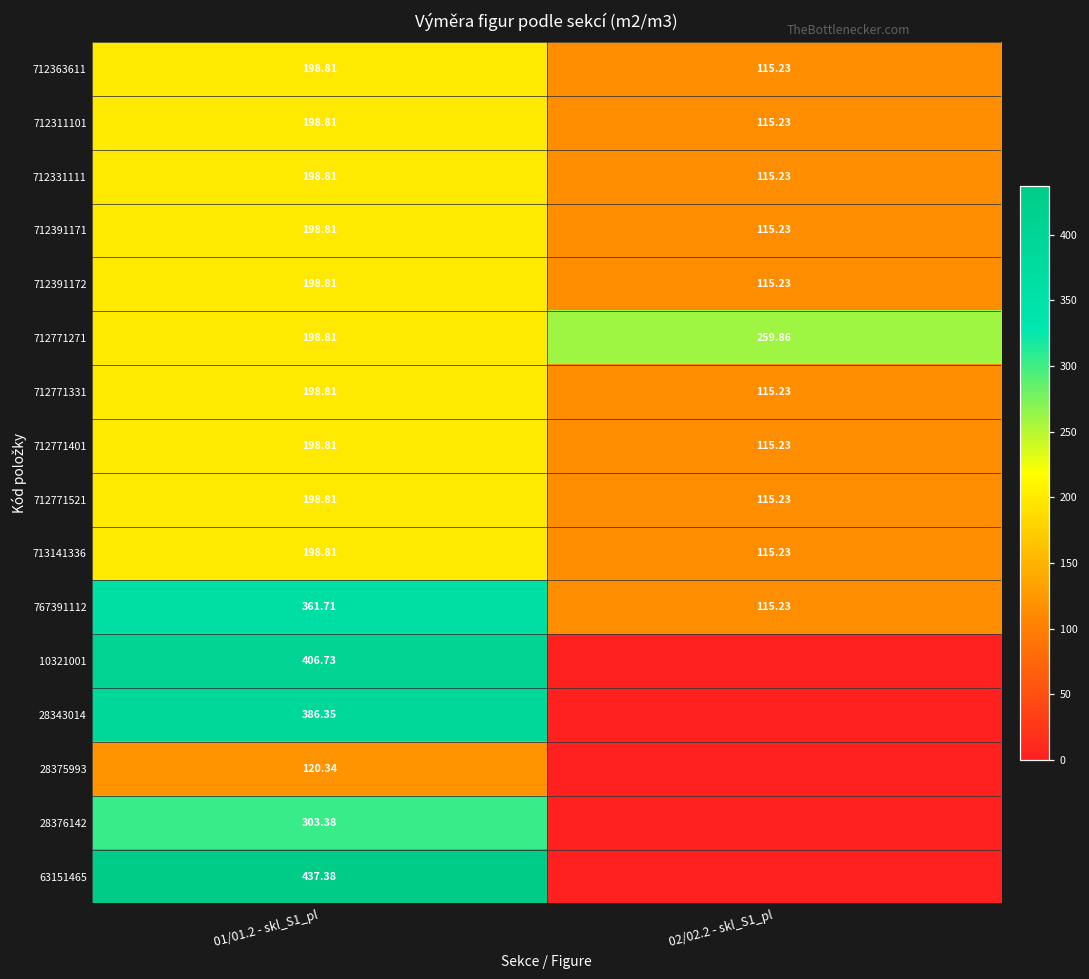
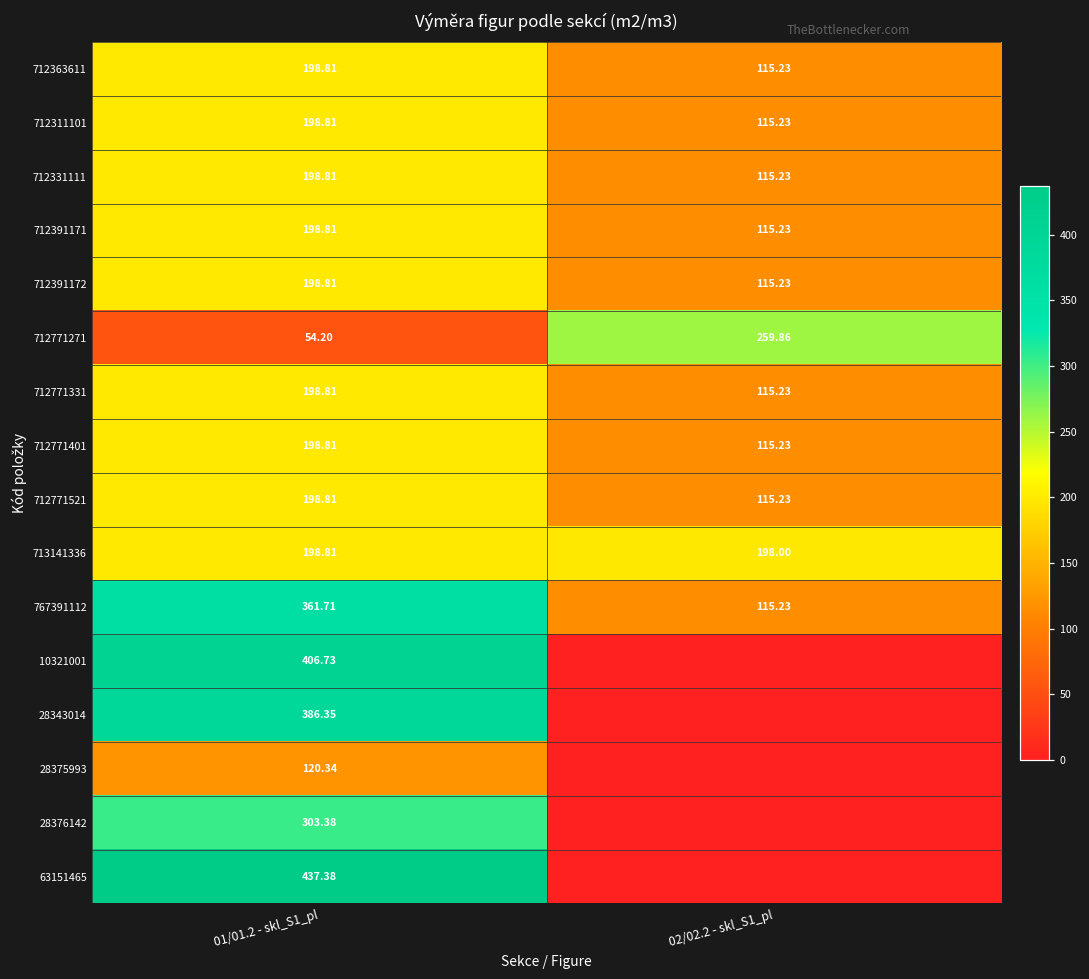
712771271, 01/01.2 - skl_S1_pl: 198.81 -> 54.20
713141336, 02/02.2 - skl_S1_pl: 115.23 -> 198.00
